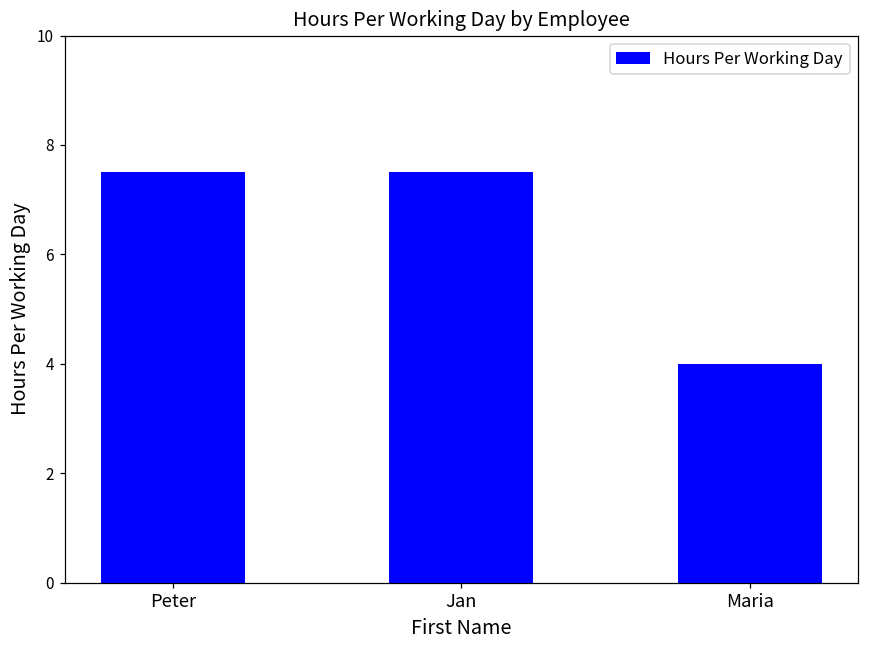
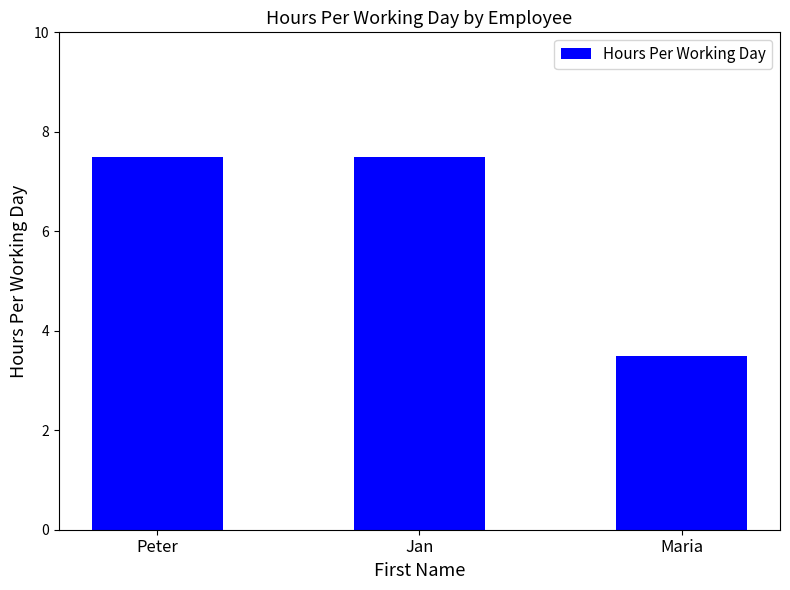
Maria: 4.0 -> 3.5
